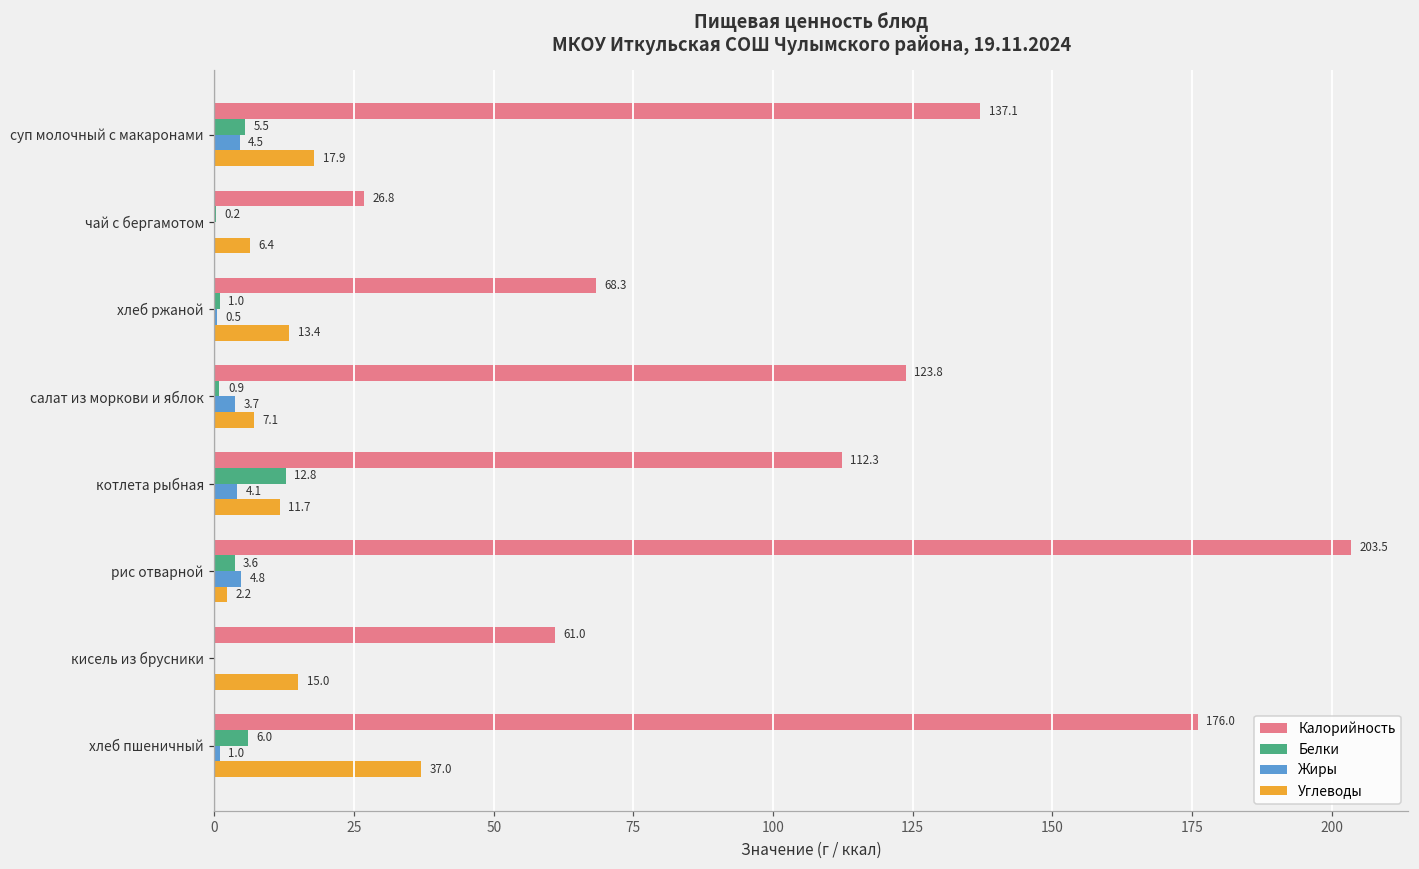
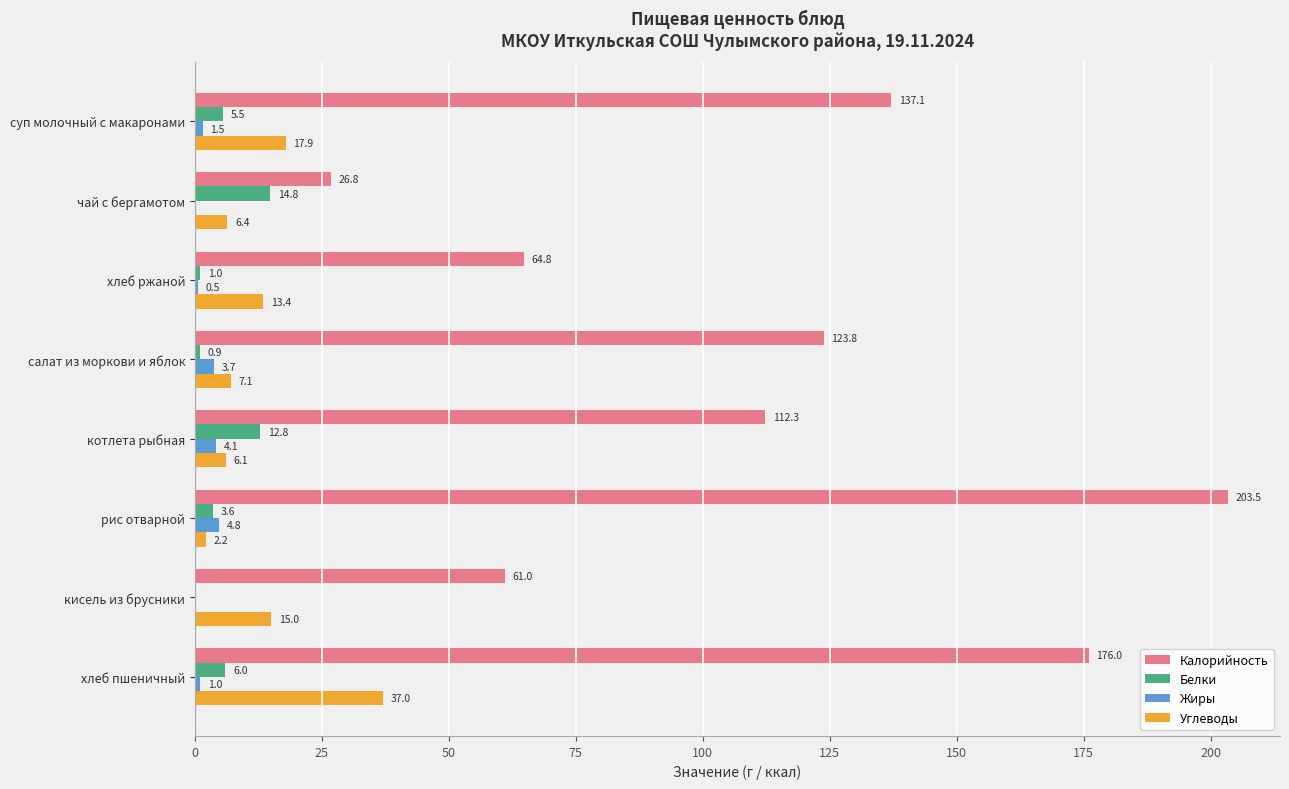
Жиры, суп молочный с макаронами: 4.5 -> 1.5
Белки, чай с бергамотом: 0.2 -> 14.8
Калорийность, хлеб ржаной: 68.3 -> 64.8
Углеводы, котлета рыбная: 11.7 -> 6.1
